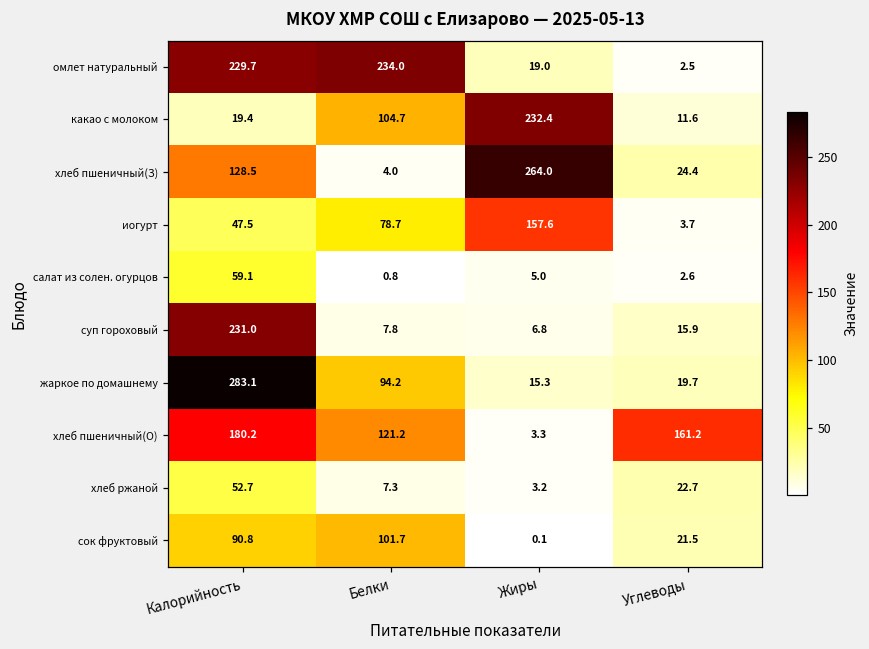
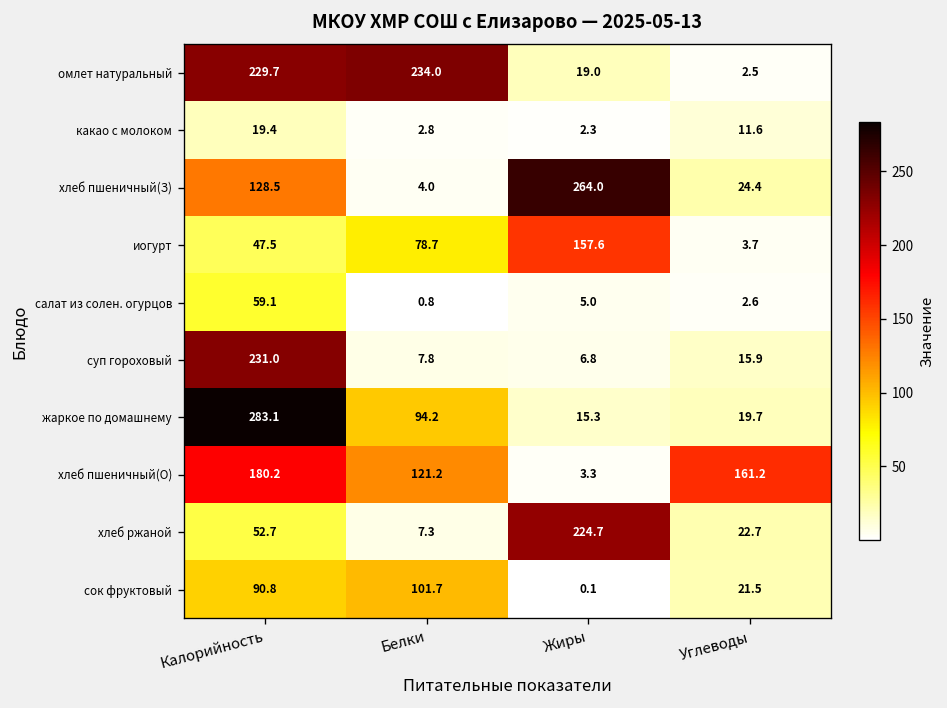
какао с молоком, Белки: 104.7 -> 2.8
какао с молоком, Жиры: 232.4 -> 2.3
хлеб ржаной, Жиры: 3.2 -> 224.7
